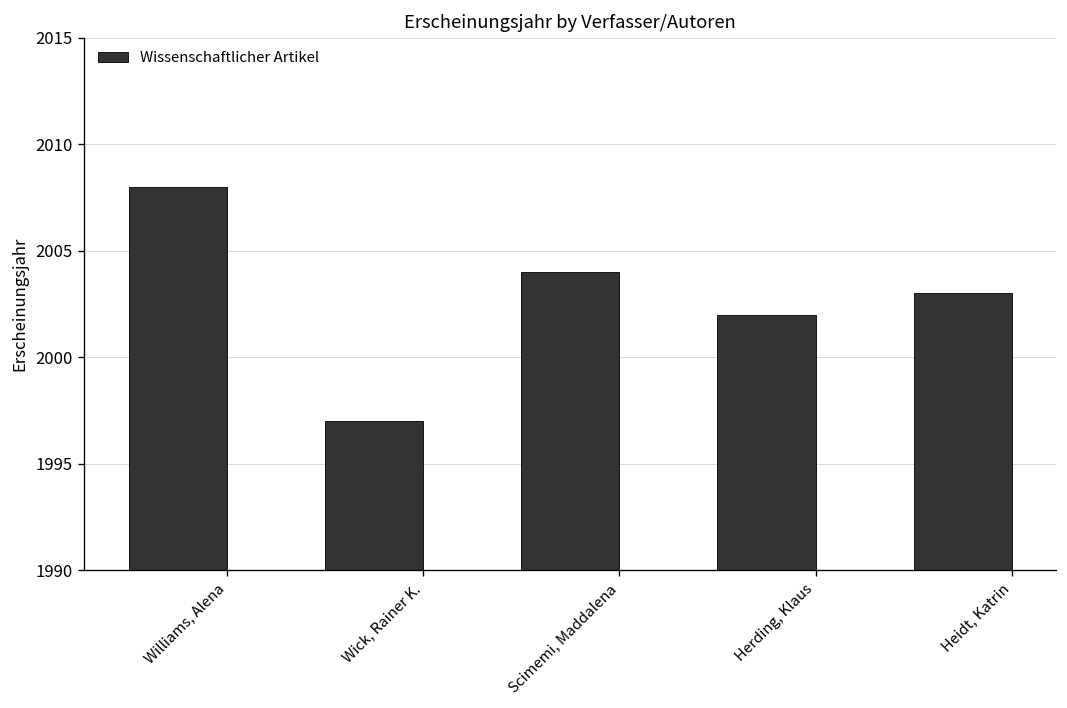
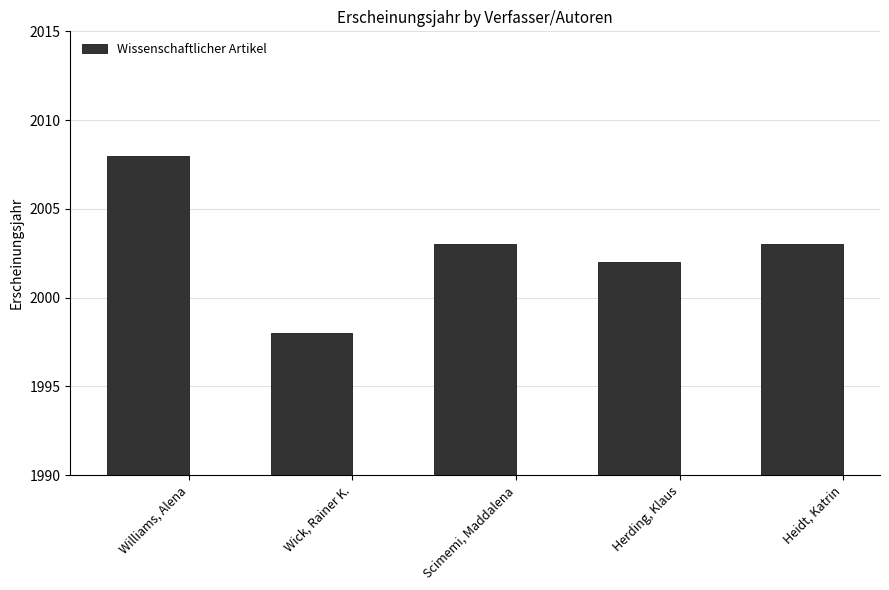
Wick, Rainer K.: 1997 -> 1998
Scimemi, Maddalena: 2004 -> 2003
